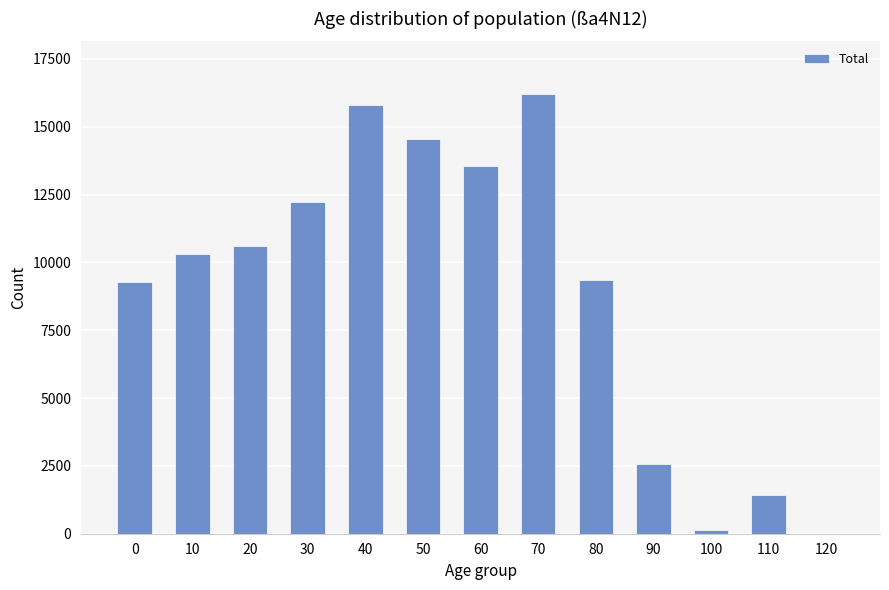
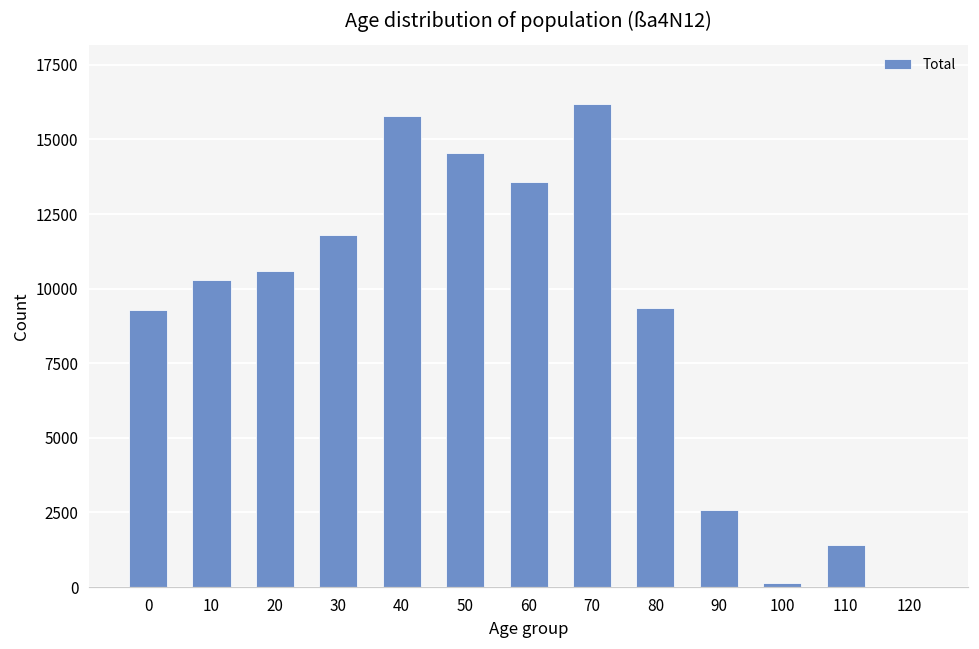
30: 12200 -> 11800
